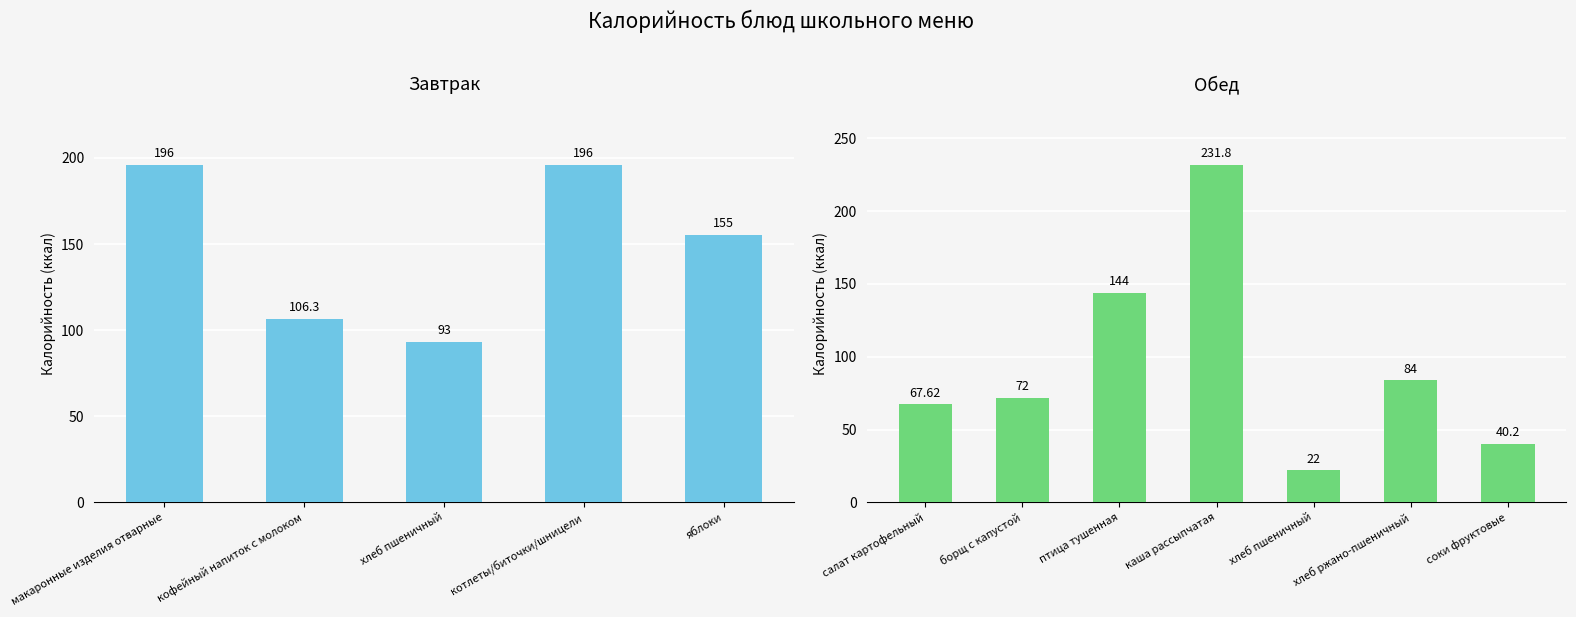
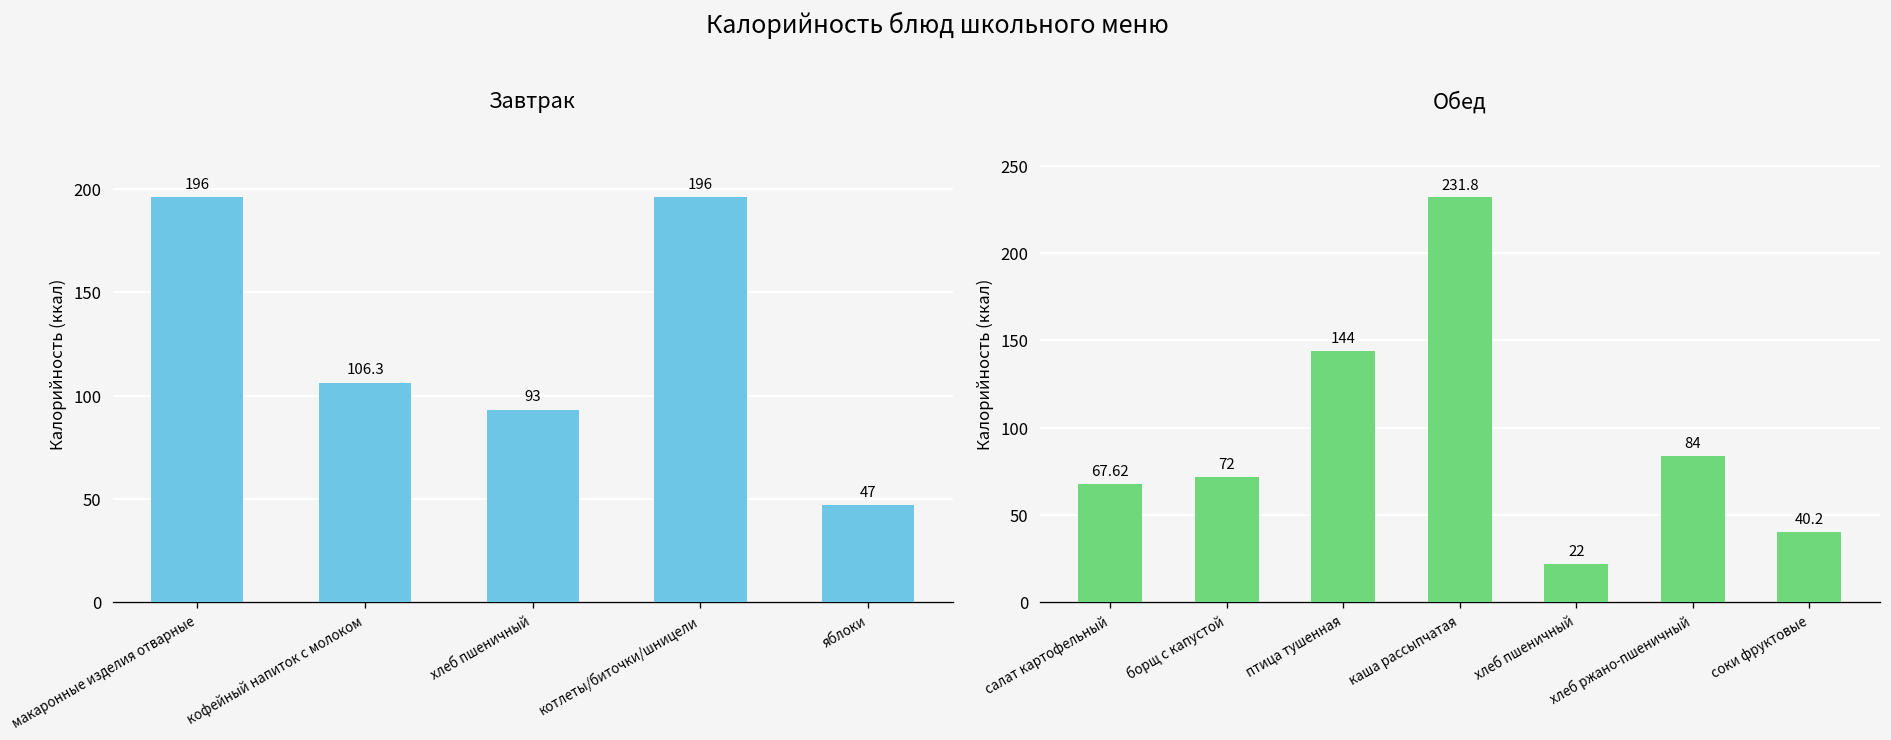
Завтрак, яблоки: 155 -> 47
